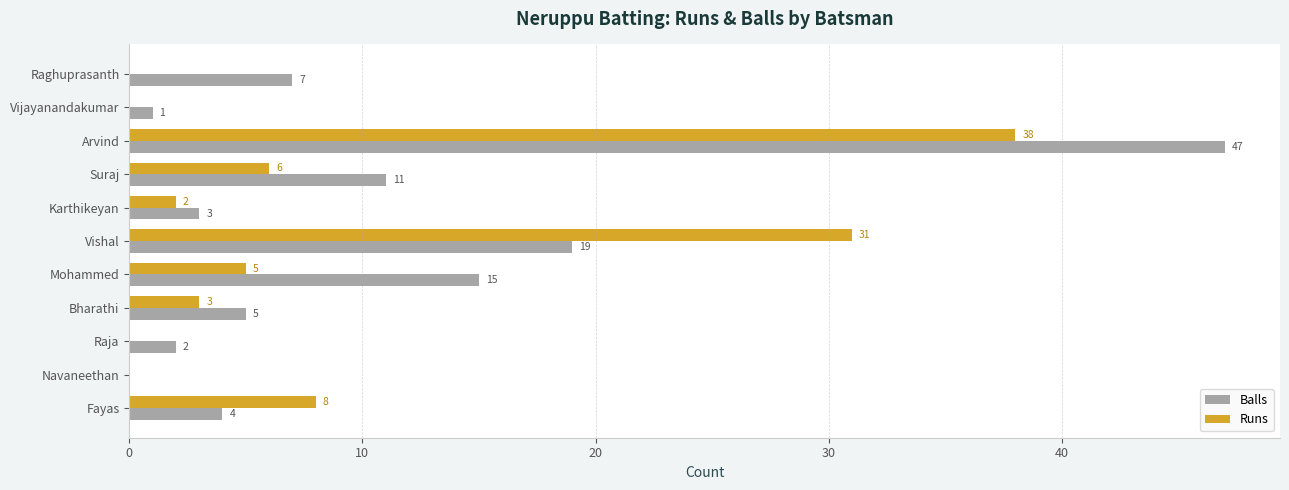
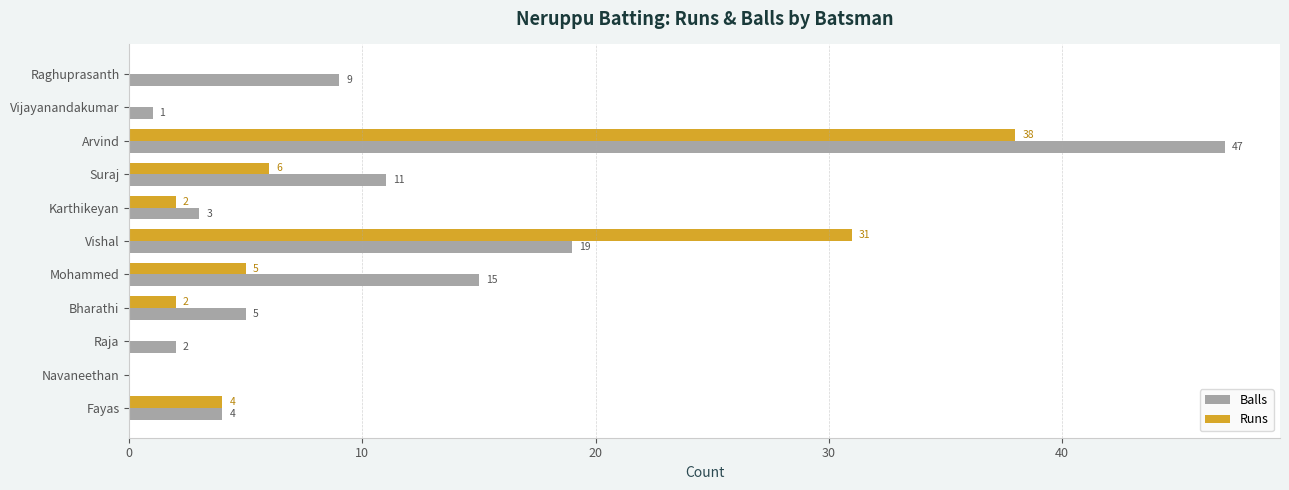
Balls, Raghuprasanth: 7 -> 9
Runs, Bharathi: 3 -> 2
Runs, Fayas: 8 -> 4
